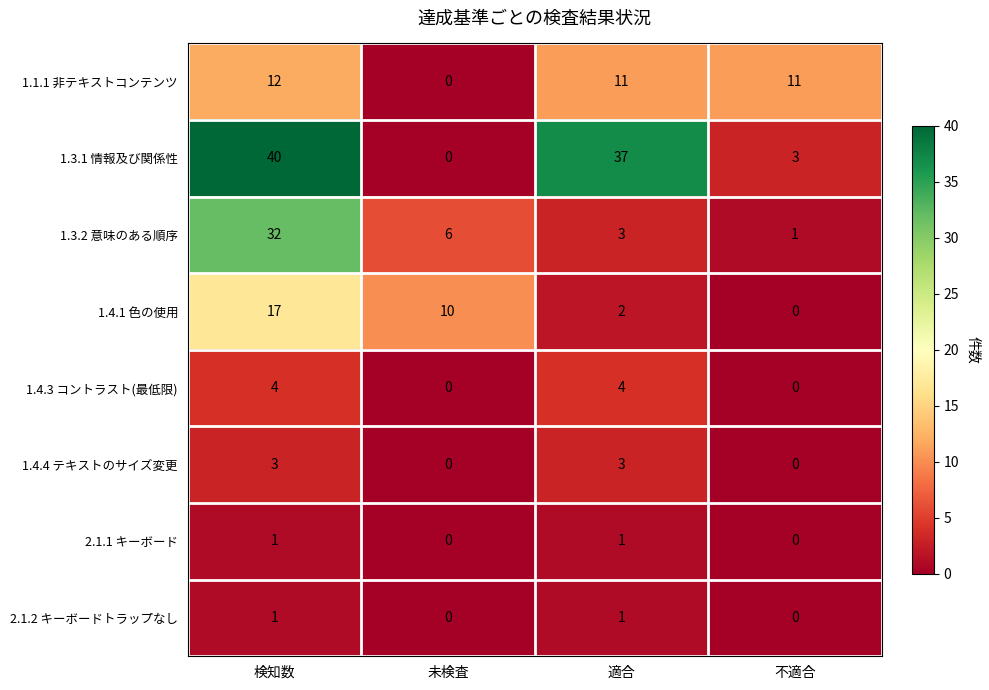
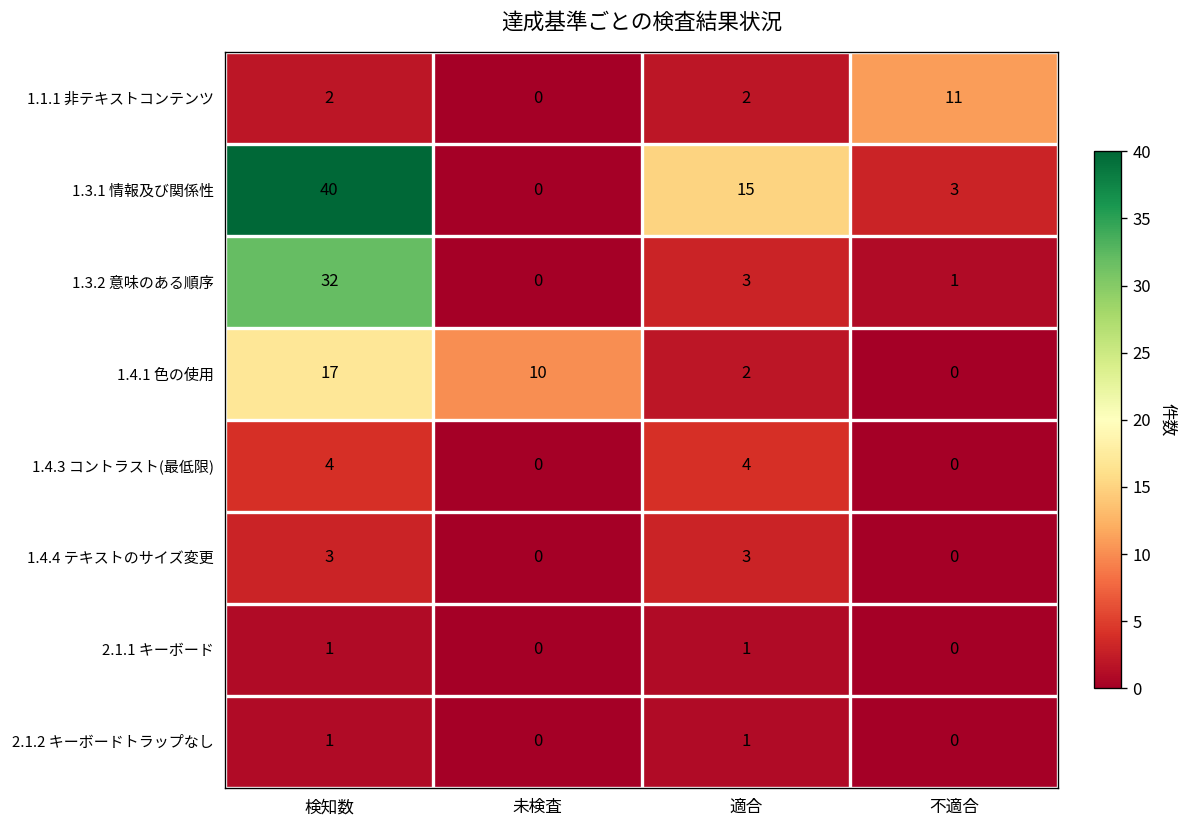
1.1.1 非テキストコンテンツ, 検知数: 12 -> 2
1.1.1 非テキストコンテンツ, 適合: 11 -> 2
1.3.1 情報及び関係性, 適合: 37 -> 15
1.3.2 意味のある順序, 未検査: 6 -> 0
